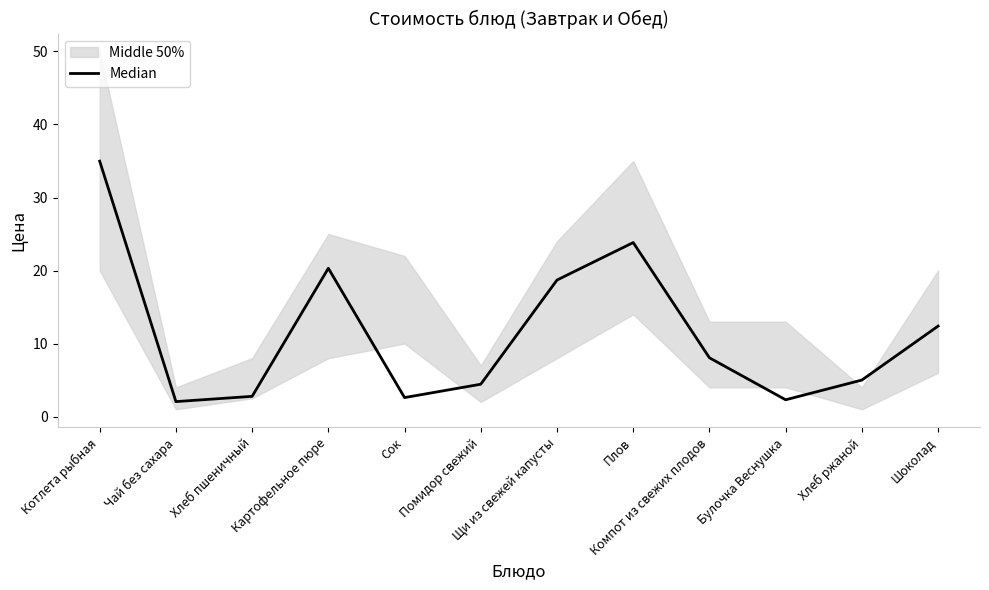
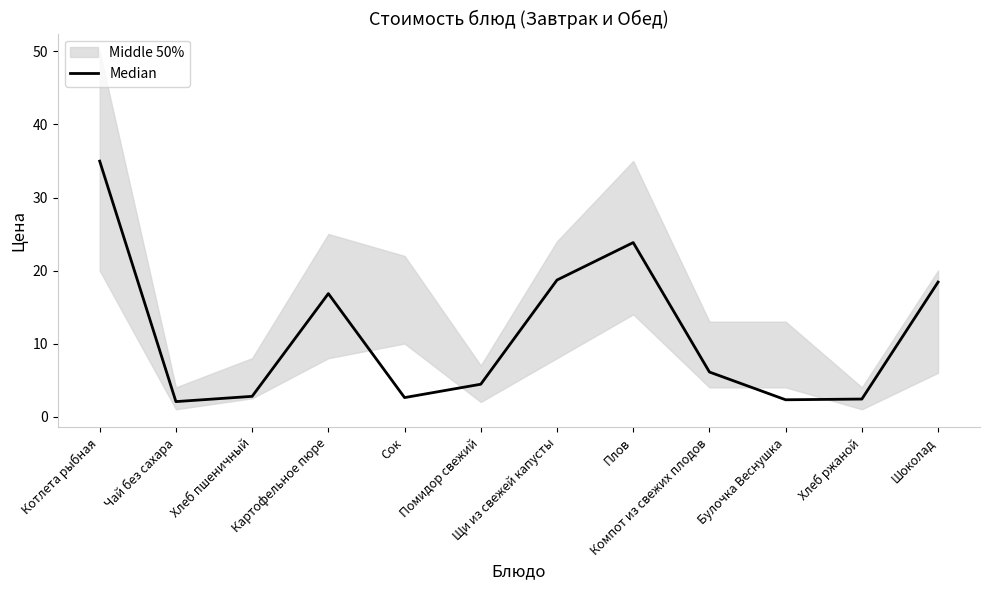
Median, Картофельное пюре: 20 -> 17
Median, Компот из свежих плодов: 8 -> 6
Median, Хлеб ржаной: 5 -> 2
Median, Шоколад: 12 -> 18
